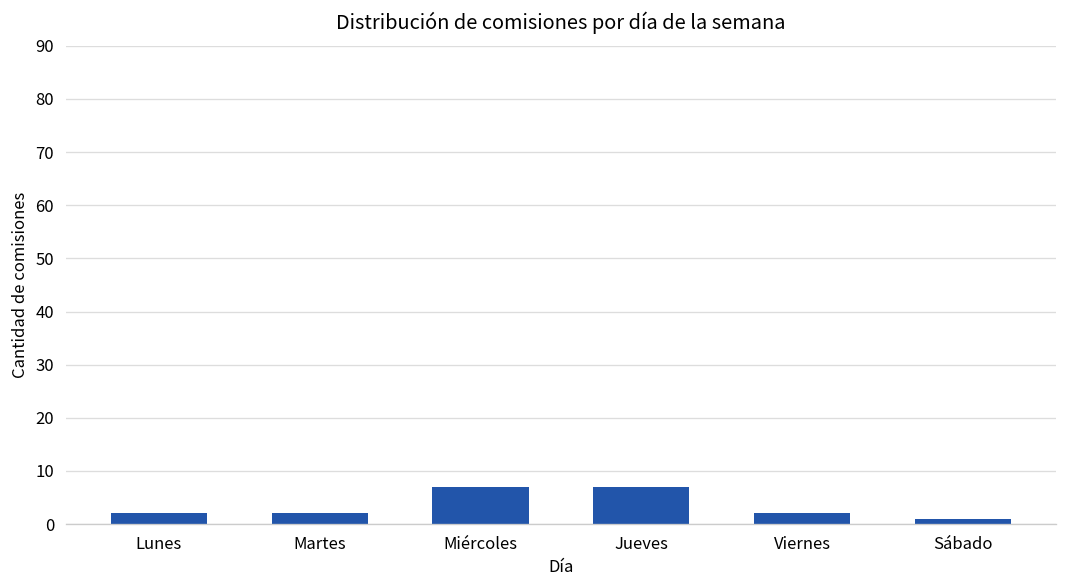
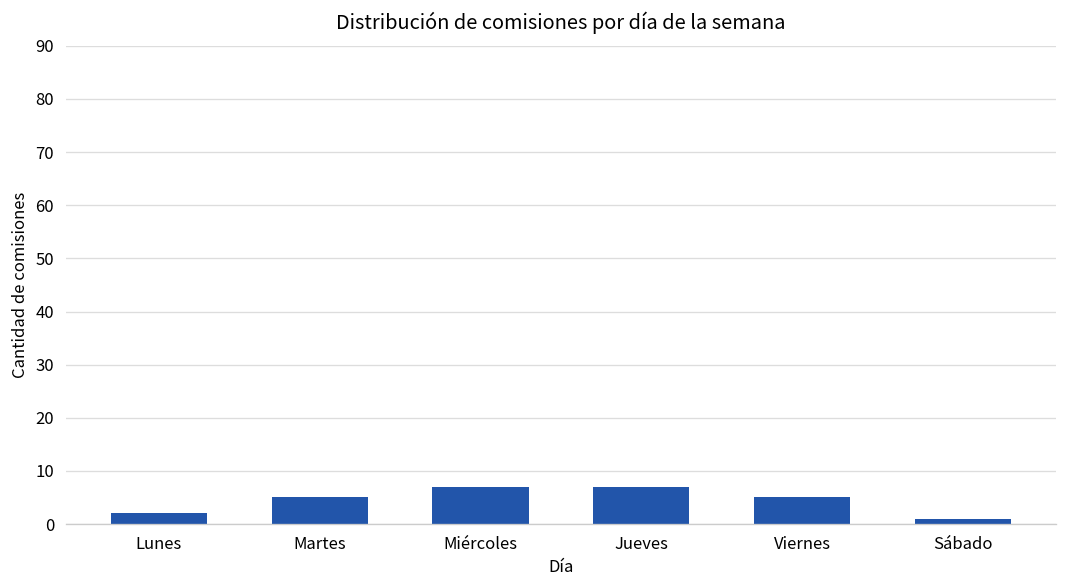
Martes: 2 -> 5
Viernes: 2 -> 5
